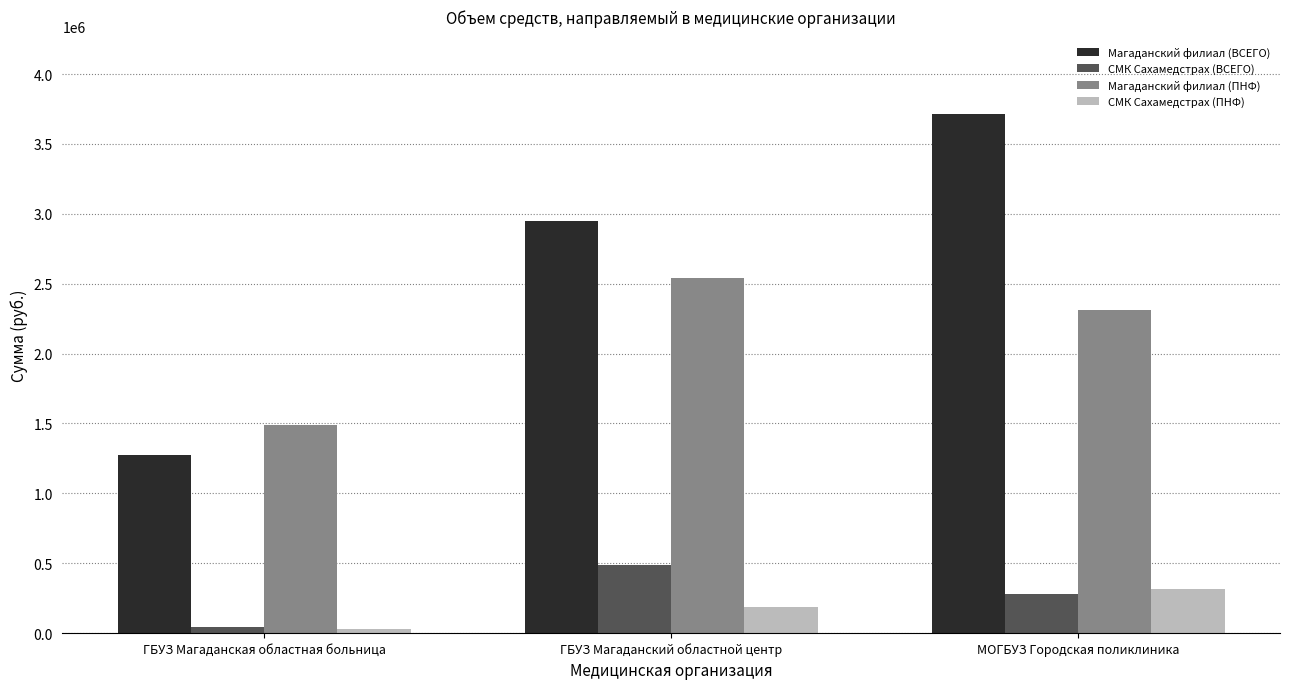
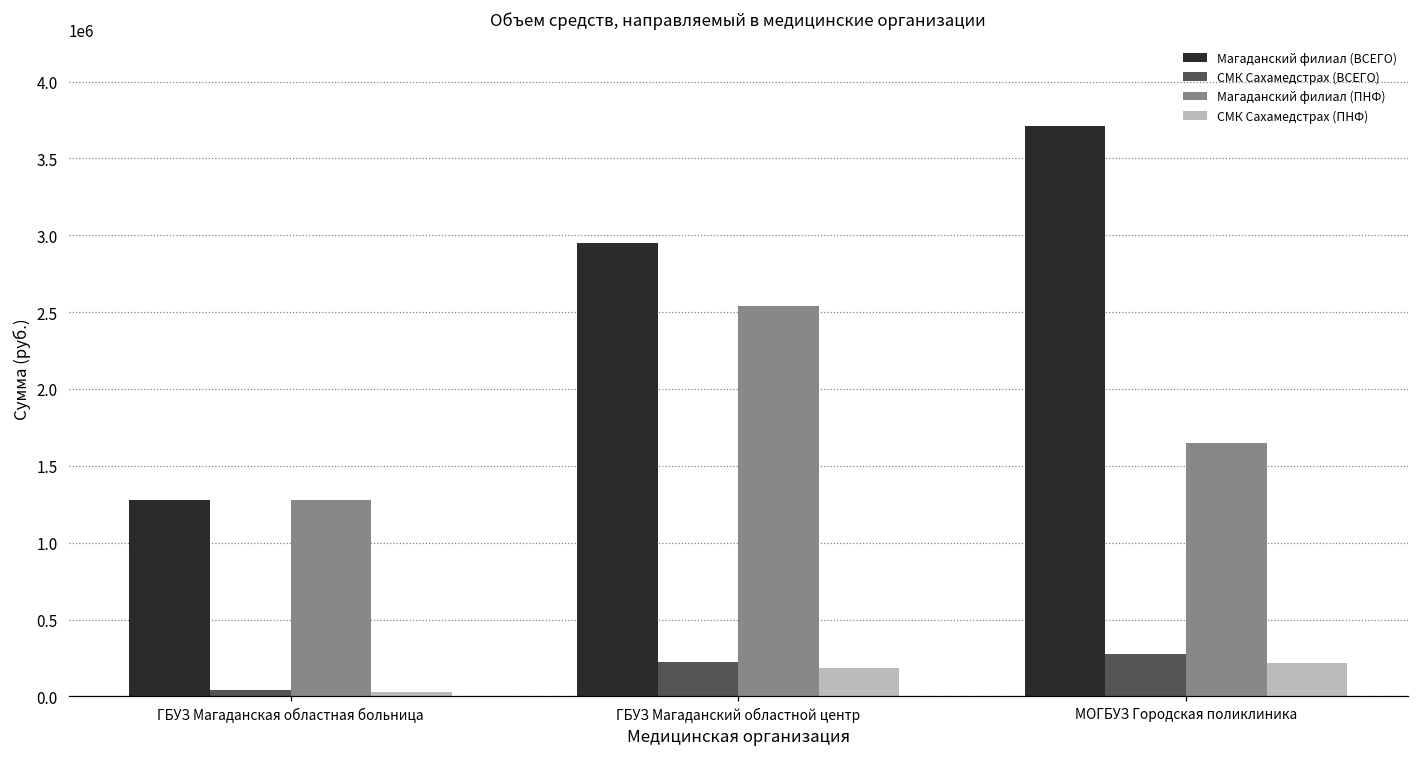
Магаданский филиал (ПНФ), ГБУЗ Магаданская областная больница: 1490000 -> 1280000
СМК Сахамедстрах (ВСЕГО), ГБУЗ Магаданский областной центр: 480000 -> 220000
Магаданский филиал (ПНФ), МОГБУЗ Городская поликлиника: 2310000 -> 1650000
СМК Сахамедстрах (ПНФ), МОГБУЗ Городская поликлиника: 310000 -> 220000
